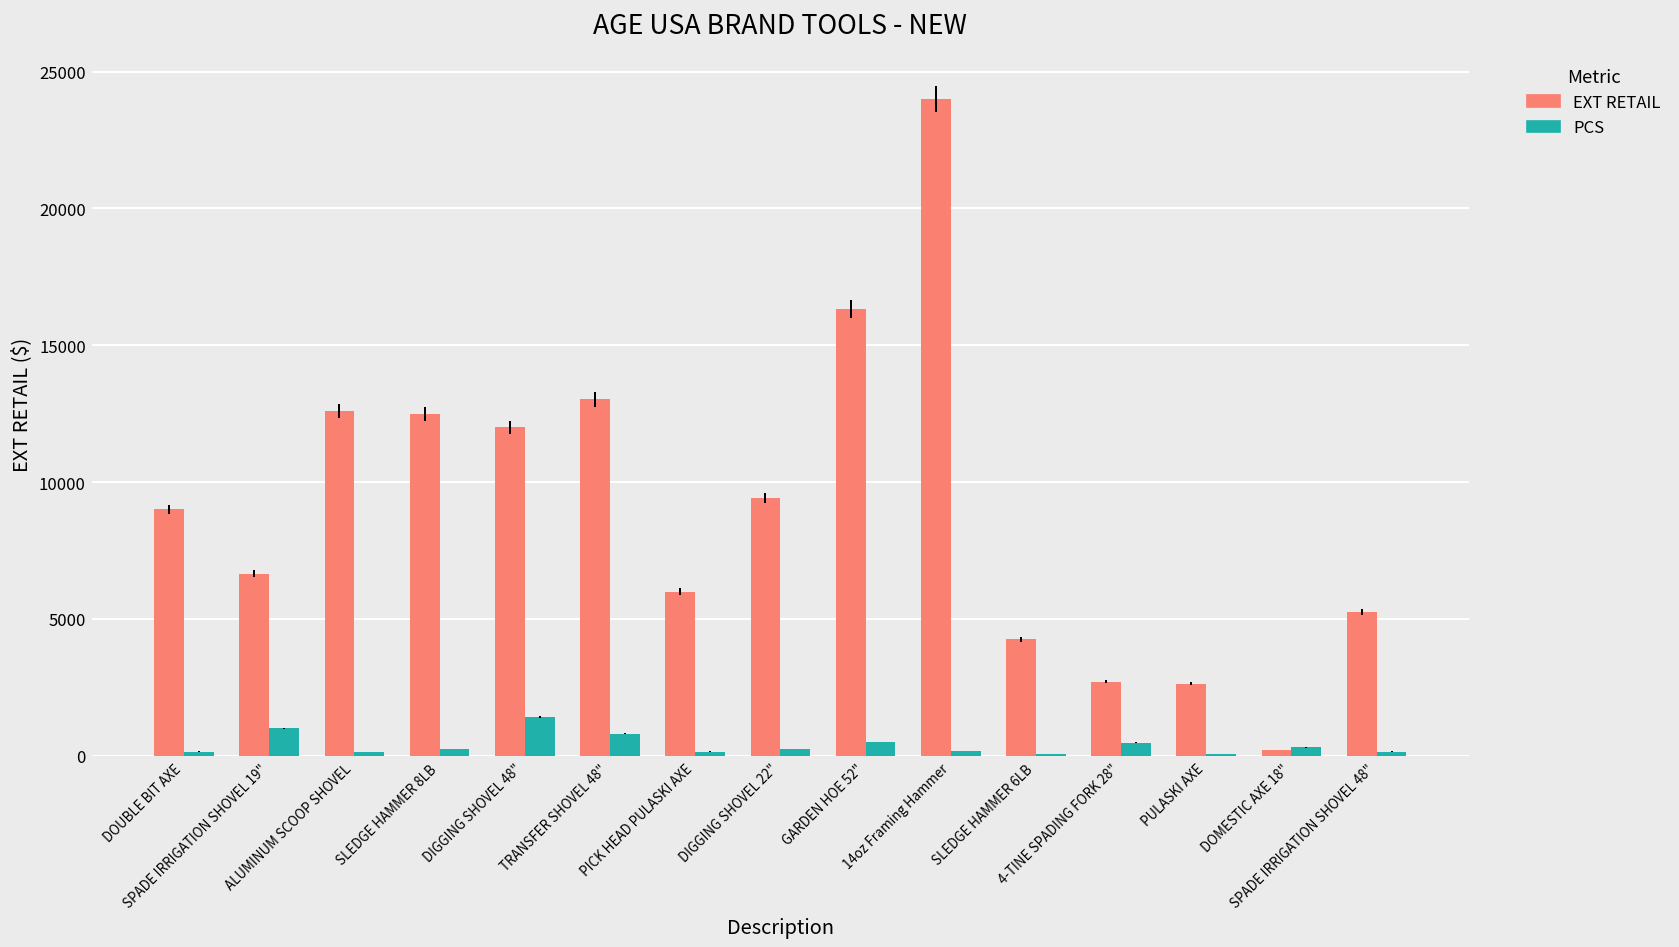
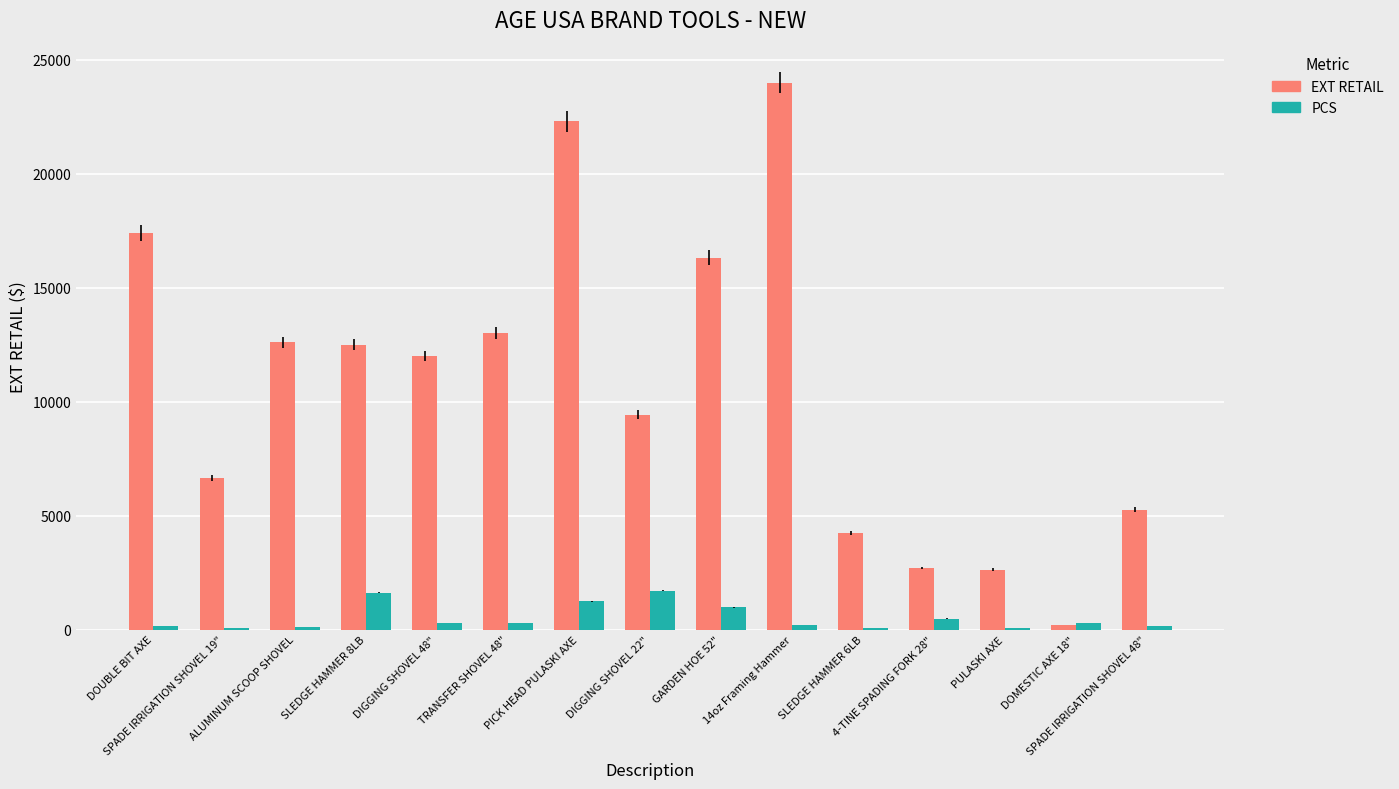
EXT RETAIL, DOUBLE BIT AXE: 9000 -> 17400
PCS, SPADE IRRIGATION SHOVEL 19": 1000 -> 100
PCS, SLEDGE HAMMER 8LB: 300 -> 1600
PCS, DIGGING SHOVEL 48": 1400 -> 300
PCS, TRANSFER SHOVEL 48": 800 -> 300
EXT RETAIL, PICK HEAD PULASKI AXE: 6000 -> 22300
PCS, PICK HEAD PULASKI AXE: 200 -> 1200
PCS, DIGGING SHOVEL 22": 300 -> 1700
PCS, GARDEN HOE 52": 500 -> 1000
